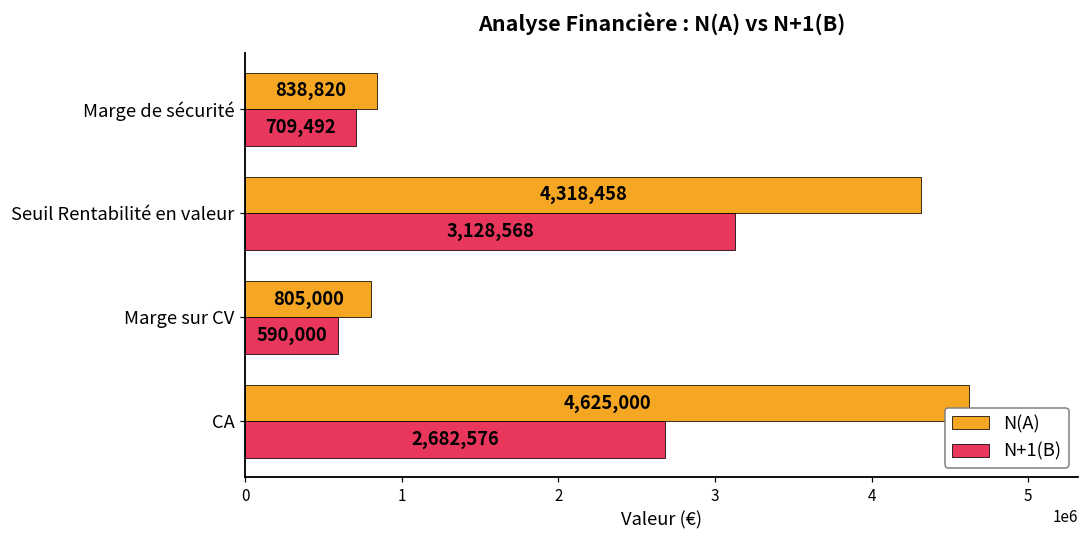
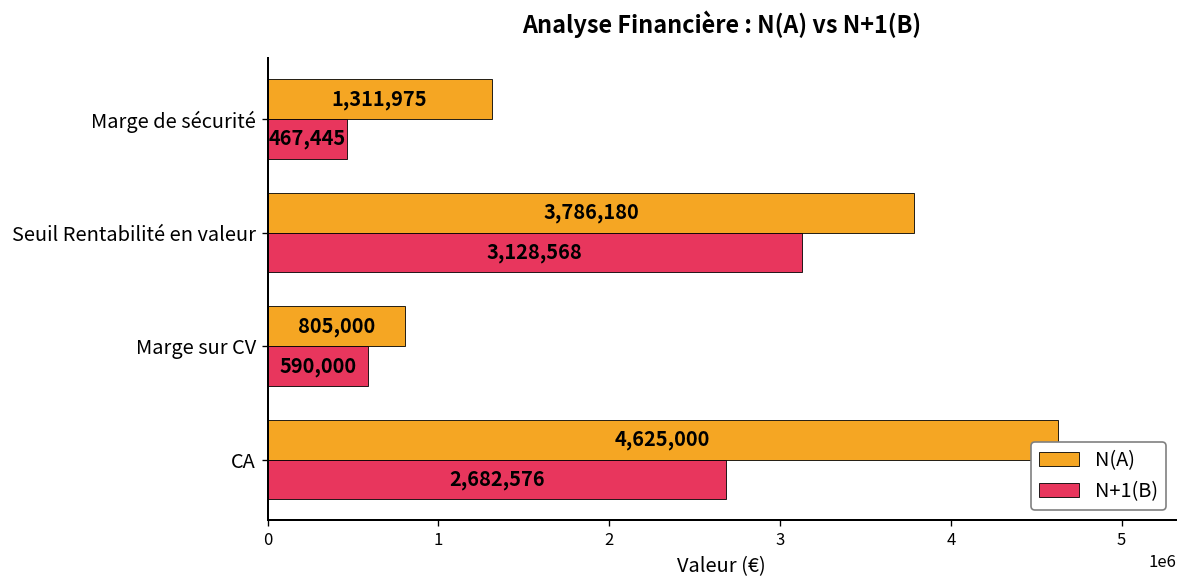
N(A), Marge de sécurité: 838,820 -> 1,311,975
N+1(B), Marge de sécurité: 709,492 -> 467,445
N(A), Seuil Rentabilité en valeur: 4,318,458 -> 3,786,180
